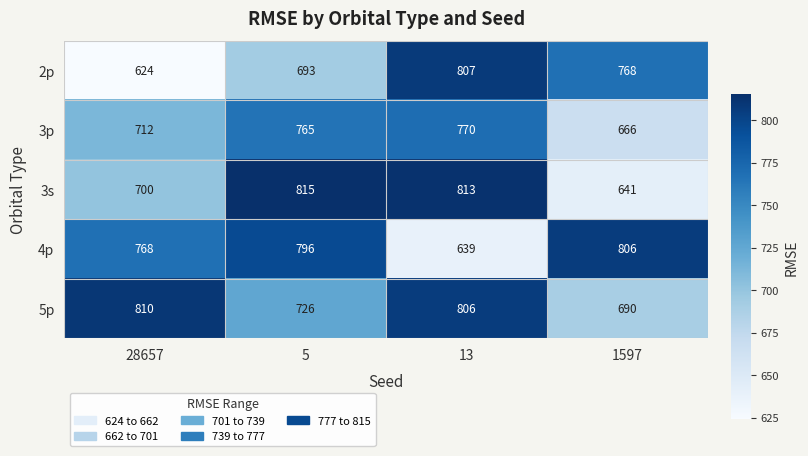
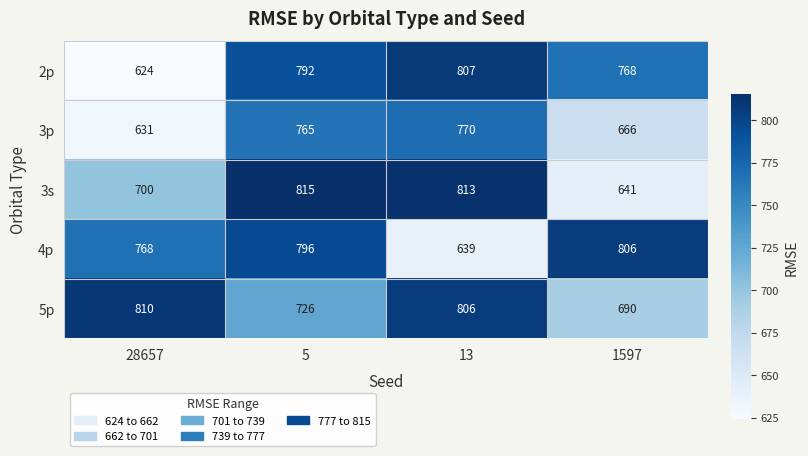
2p, 5: 693 -> 792
3p, 28657: 712 -> 631
